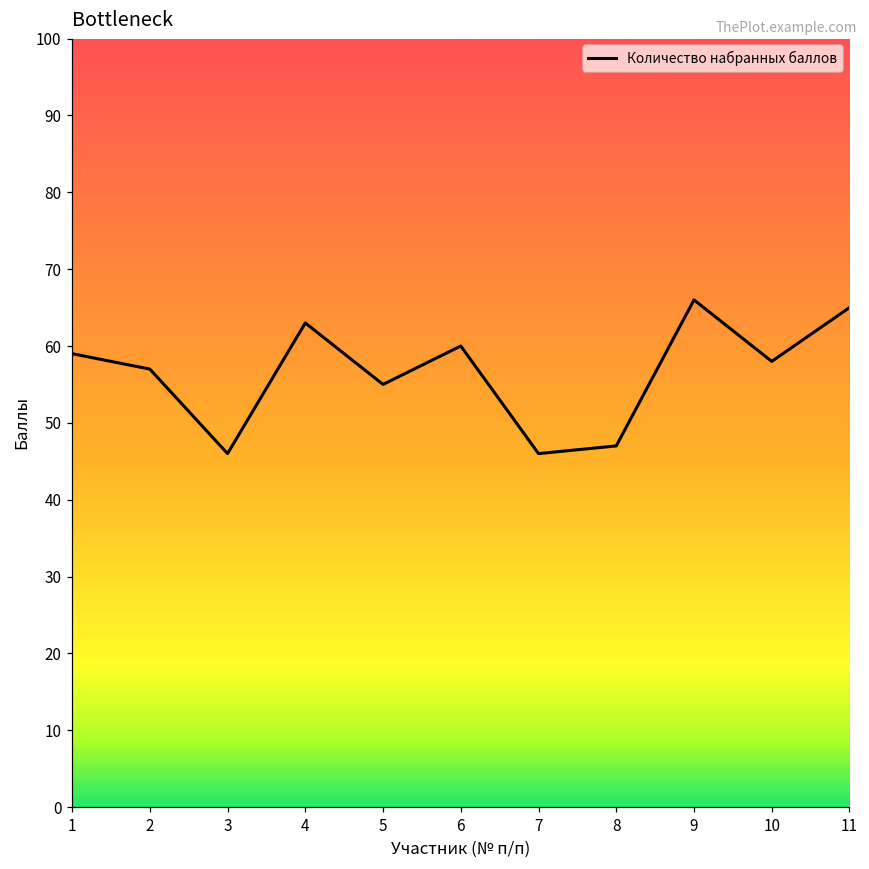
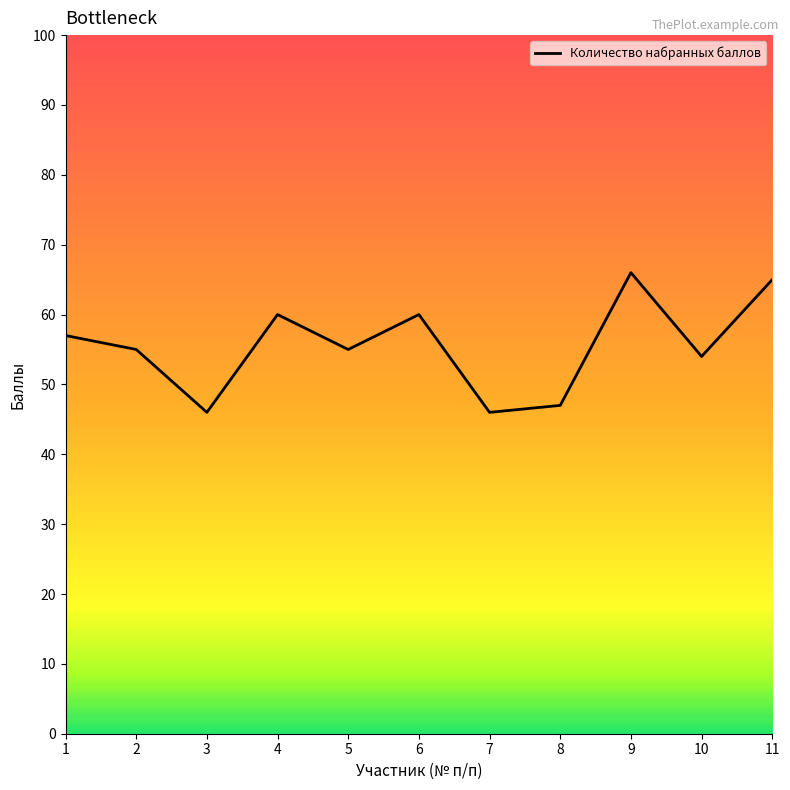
1: 59 -> 57
2: 57 -> 55
4: 63 -> 60
10: 58 -> 54
